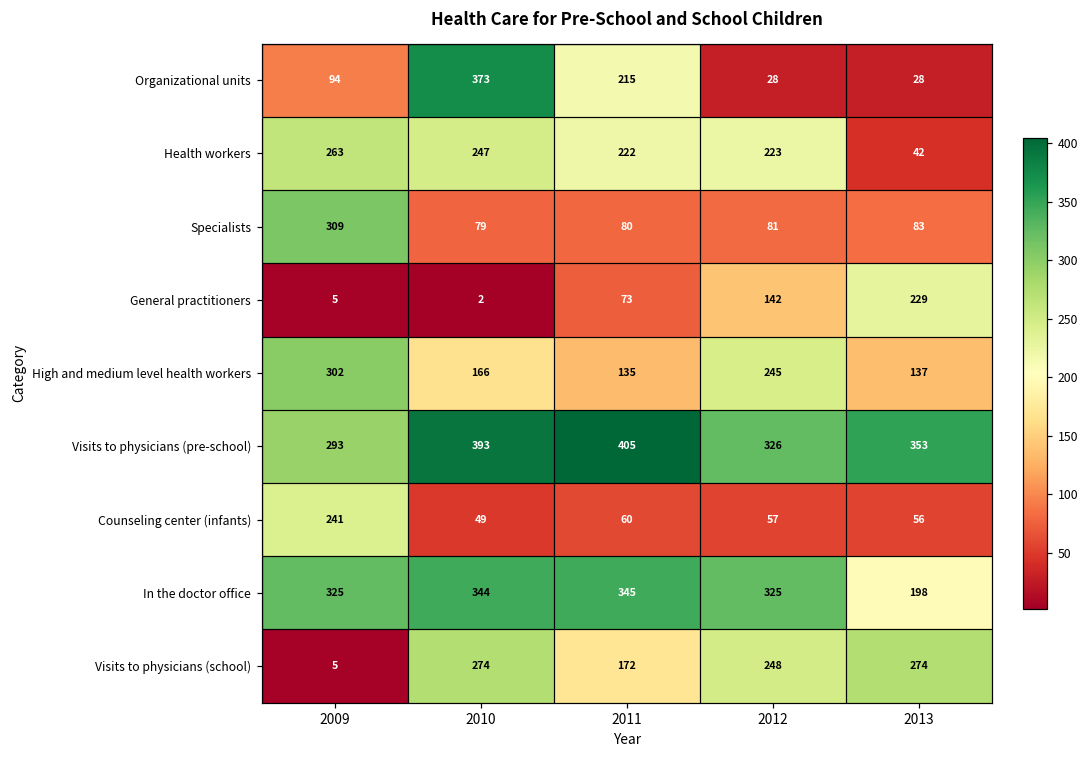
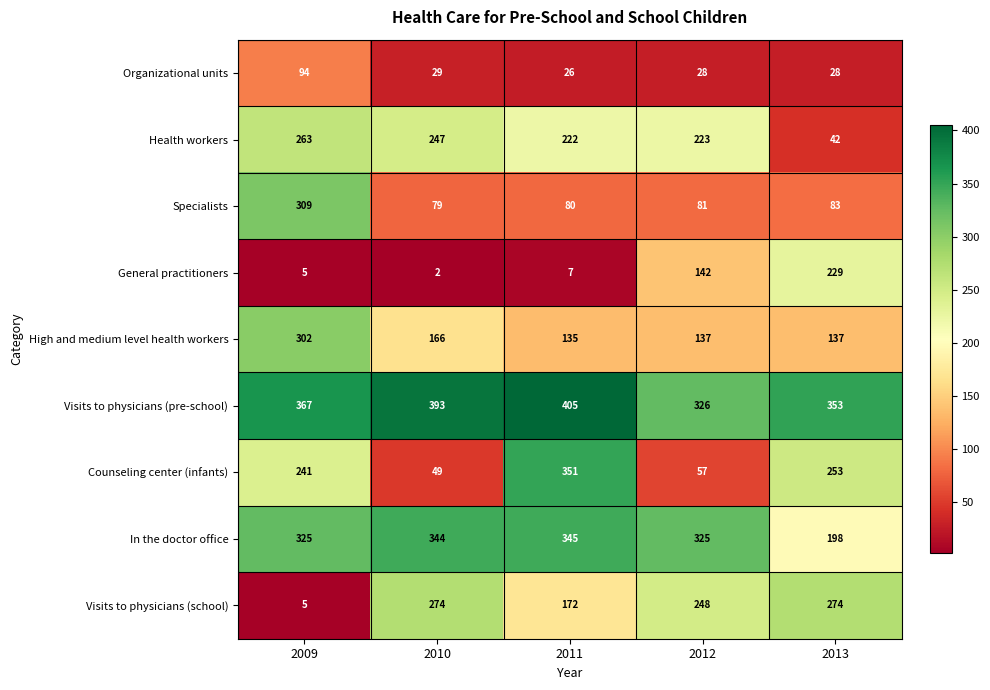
Organizational units, 2010: 373 -> 29
Organizational units, 2011: 215 -> 26
General practitioners, 2011: 73 -> 7
High and medium level health workers, 2012: 245 -> 137
Visits to physicians (pre-school), 2009: 293 -> 367
Counseling center (infants), 2011: 60 -> 351
Counseling center (infants), 2013: 56 -> 253
